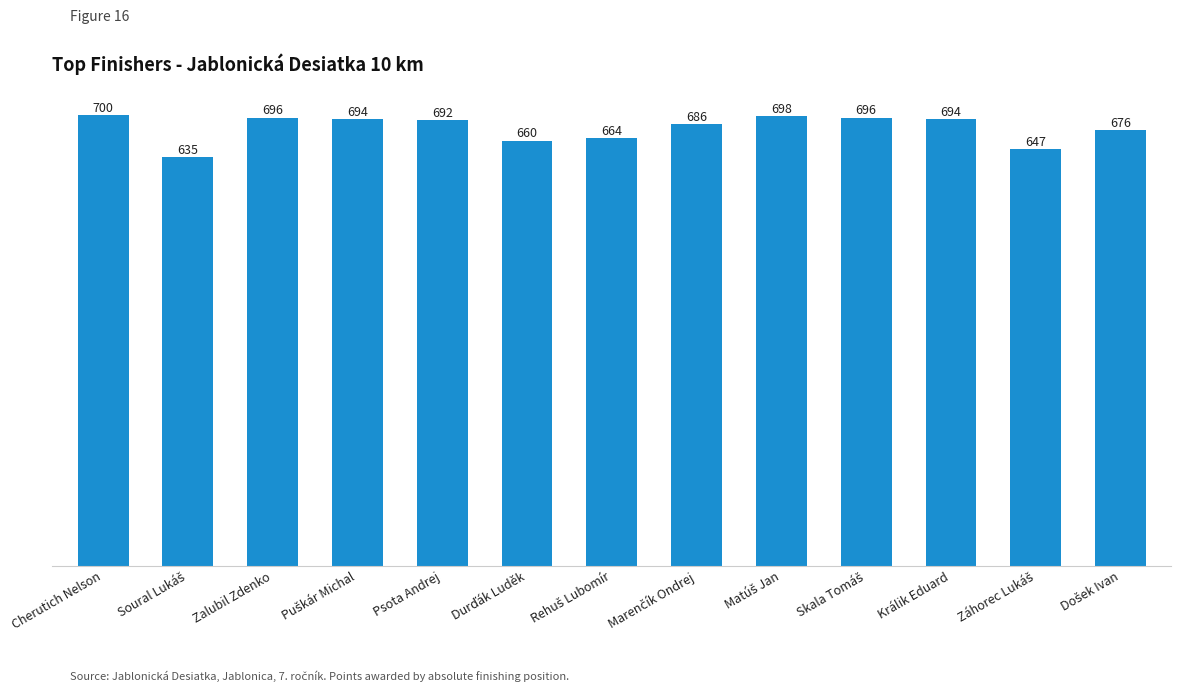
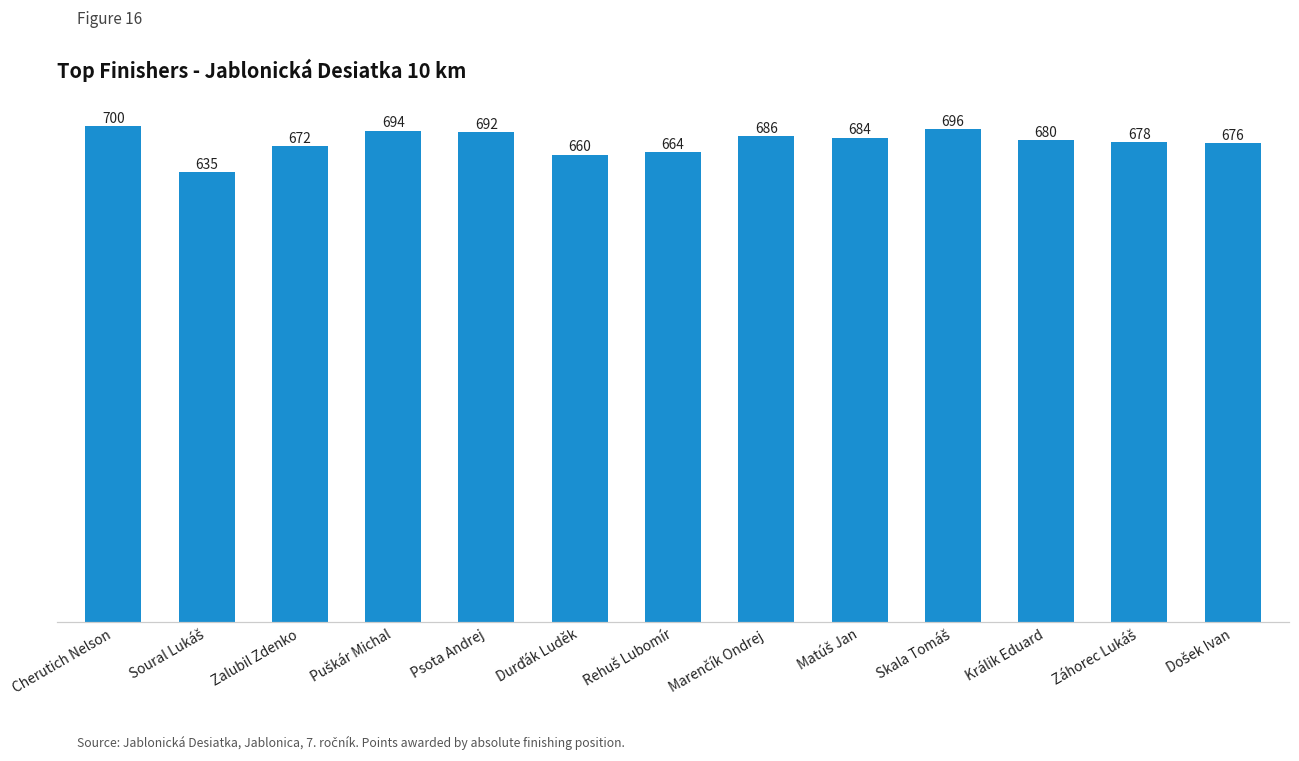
Zalubil Zdenko: 696 -> 672
Matúš Jan: 698 -> 684
Králik Eduard: 694 -> 680
Záhorec Lukáš: 647 -> 678
